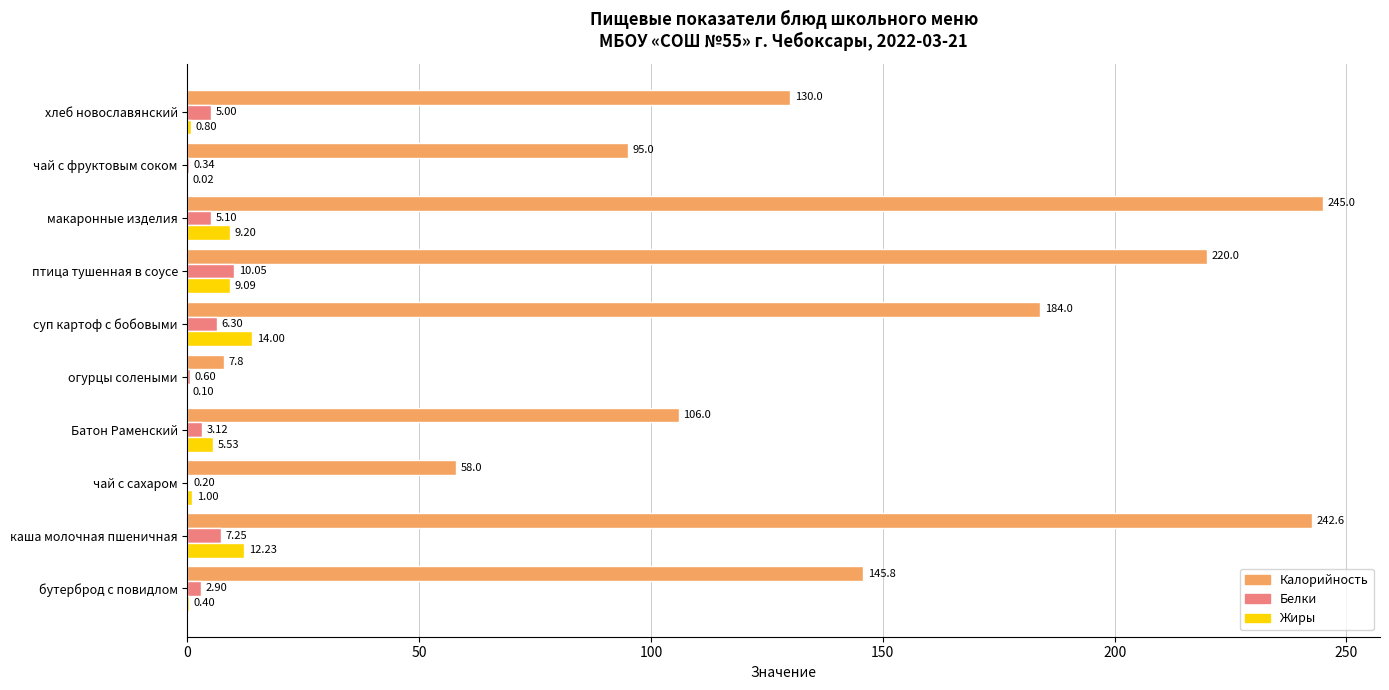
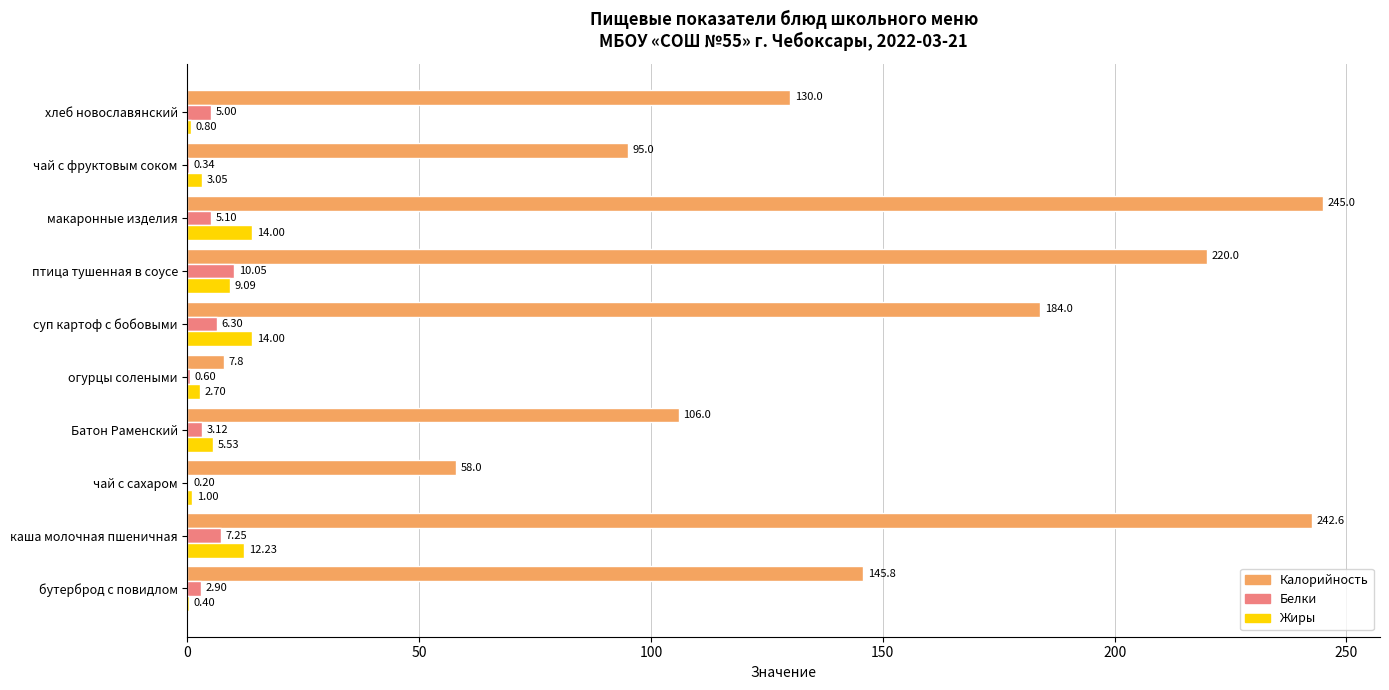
Жиры, чай с фруктовым соком: 0.02 -> 3.05
Жиры, макаронные изделия: 9.20 -> 14.00
Жиры, огурцы солеными: 0.10 -> 2.70
